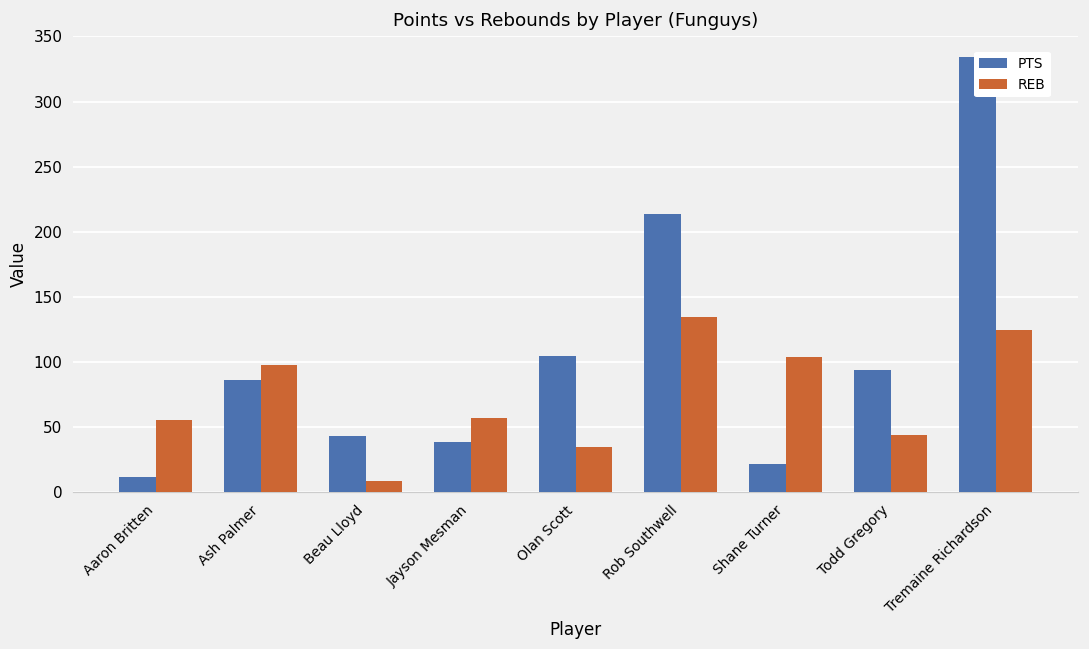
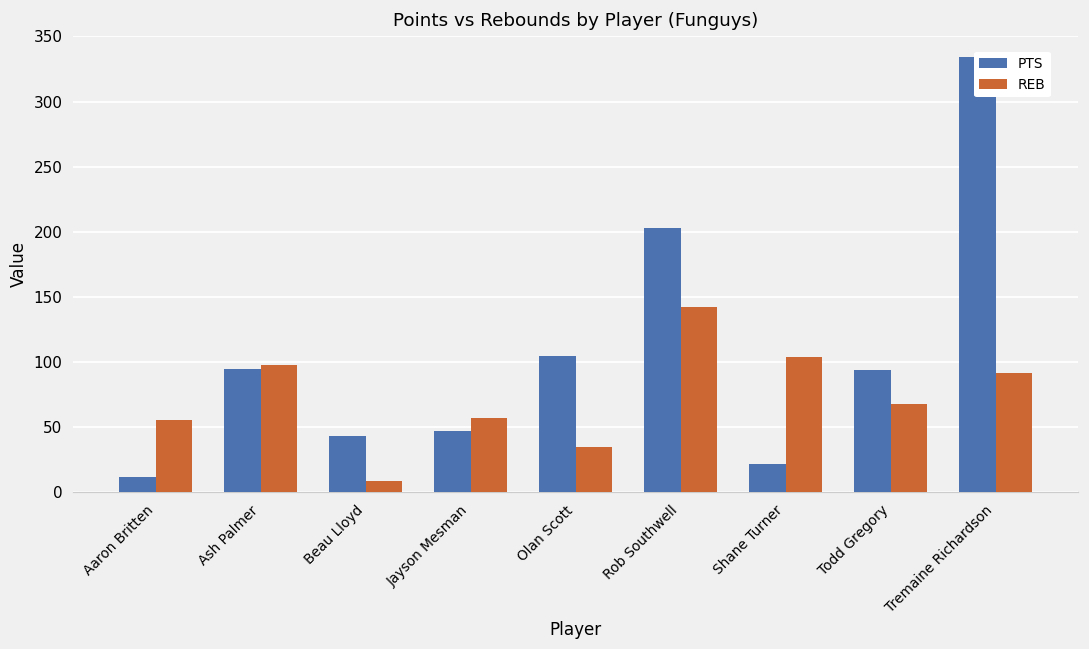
PTS, Ash Palmer: 86 -> 95
PTS, Jayson Mesman: 39 -> 47
PTS, Rob Southwell: 214 -> 203
REB, Rob Southwell: 135 -> 142
REB, Todd Gregory: 44 -> 68
REB, Tremaine Richardson: 125 -> 92
